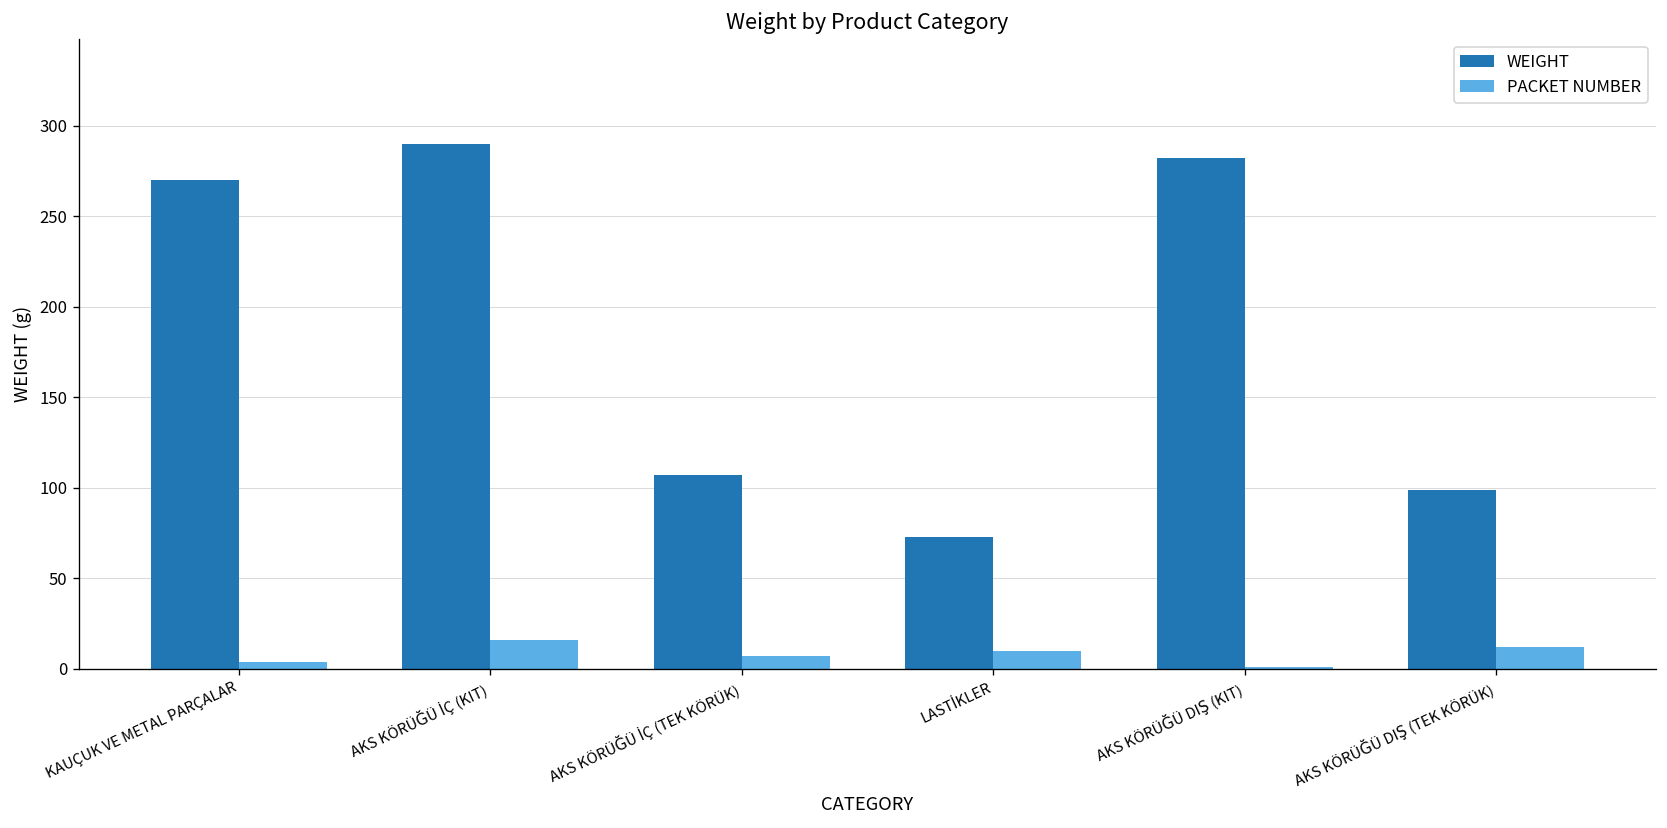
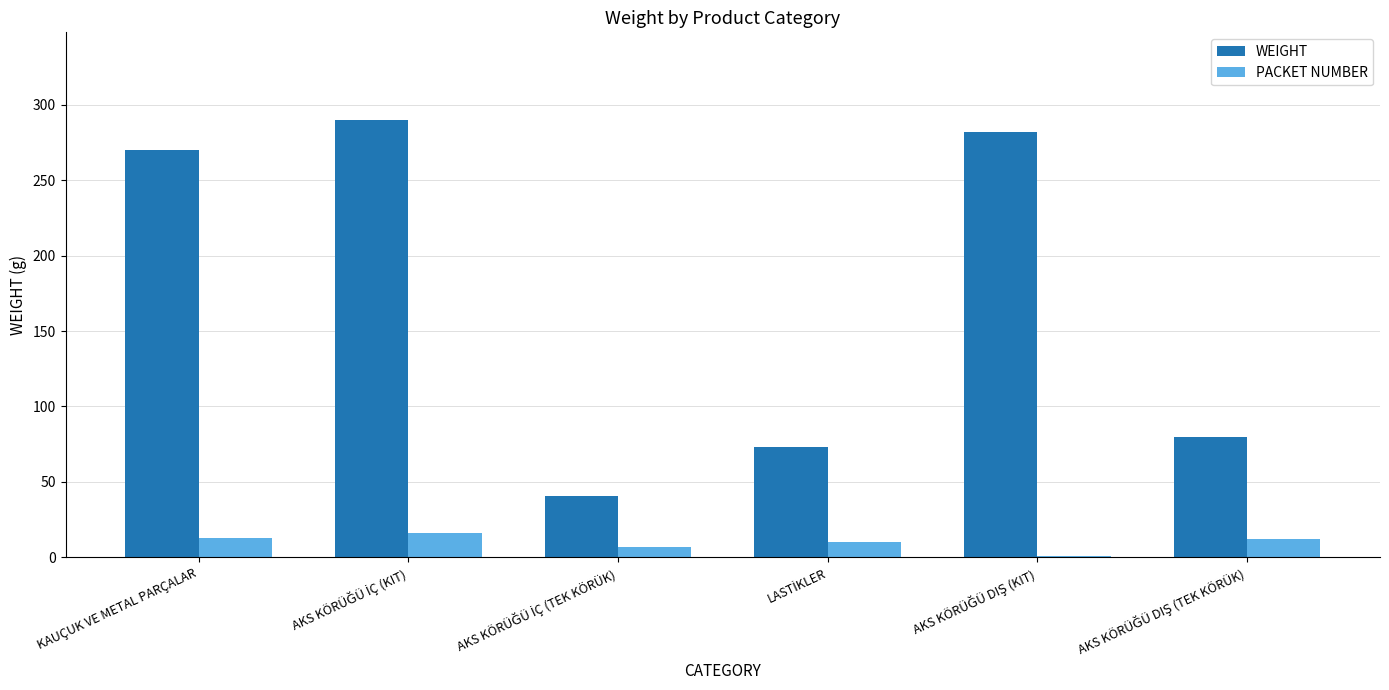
PACKET NUMBER, KAUÇUK VE METAL PARÇALAR: 4 -> 13
WEIGHT, AKS KÖRÜĞÜ İÇ (TEK KÖRÜK): 107 -> 41
WEIGHT, AKS KÖRÜĞÜ DIŞ (TEK KÖRÜK): 99 -> 80
